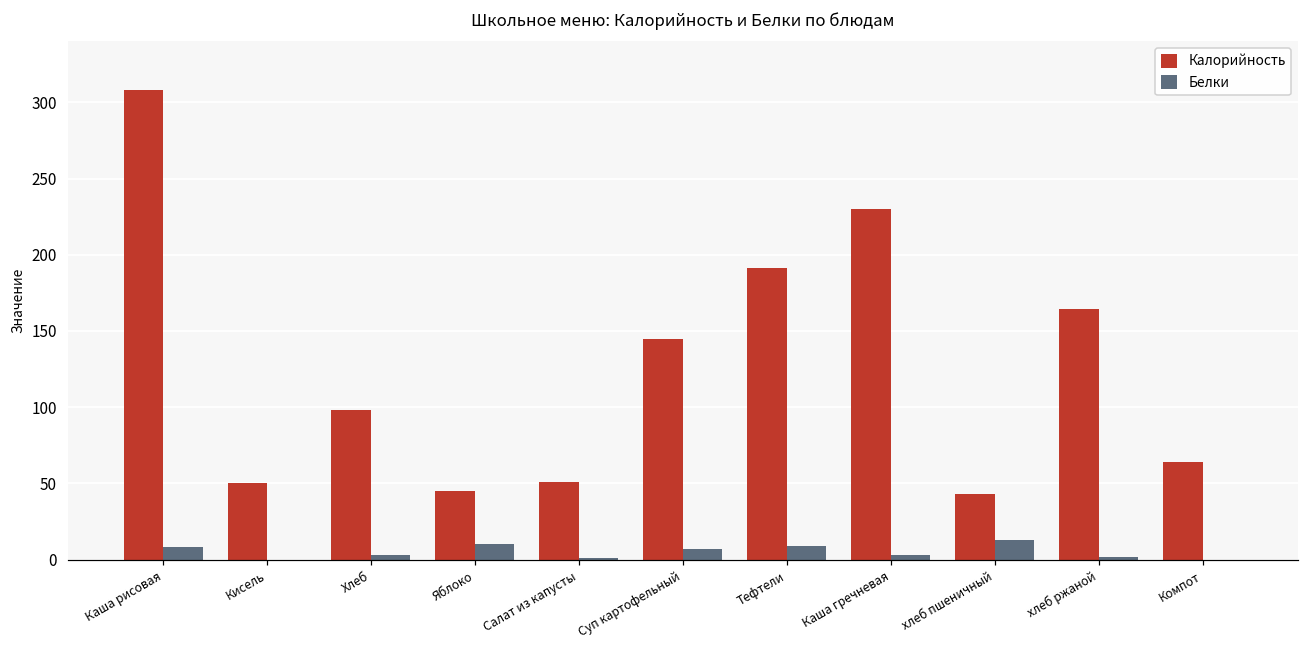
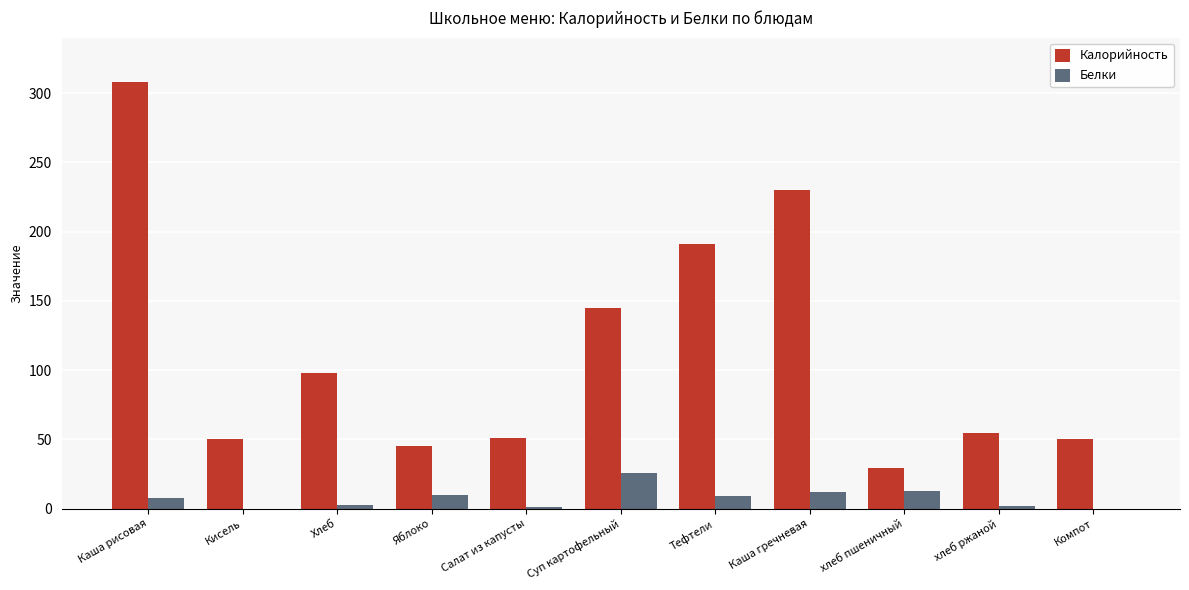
Белки, Суп картофельный: 7 -> 26
Белки, Каша гречневая: 3 -> 12
Калорийность, хлеб пшеничный: 43 -> 30
Калорийность, хлеб ржаной: 165 -> 54
Калорийность, Компот: 64 -> 50
